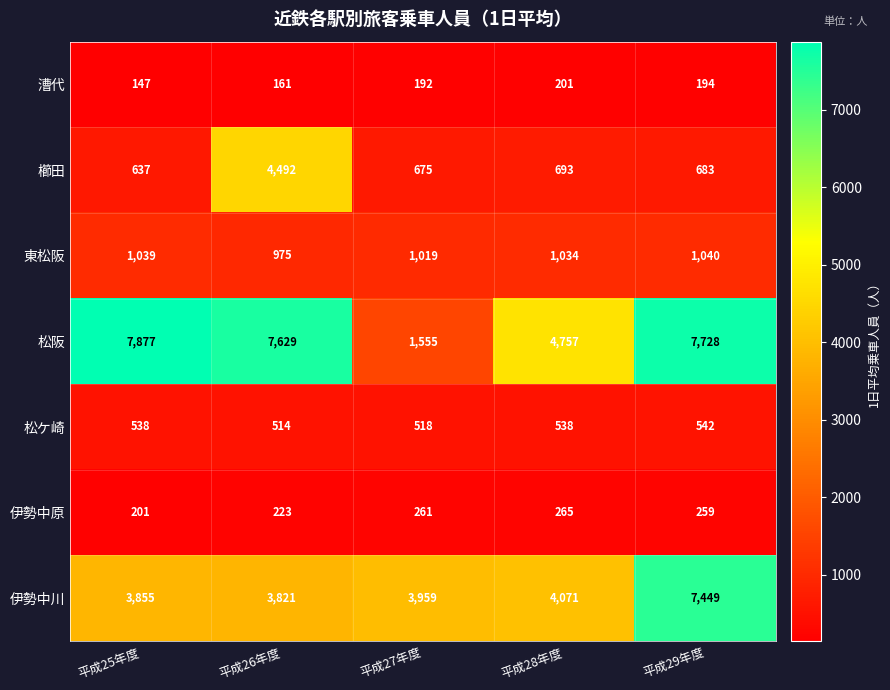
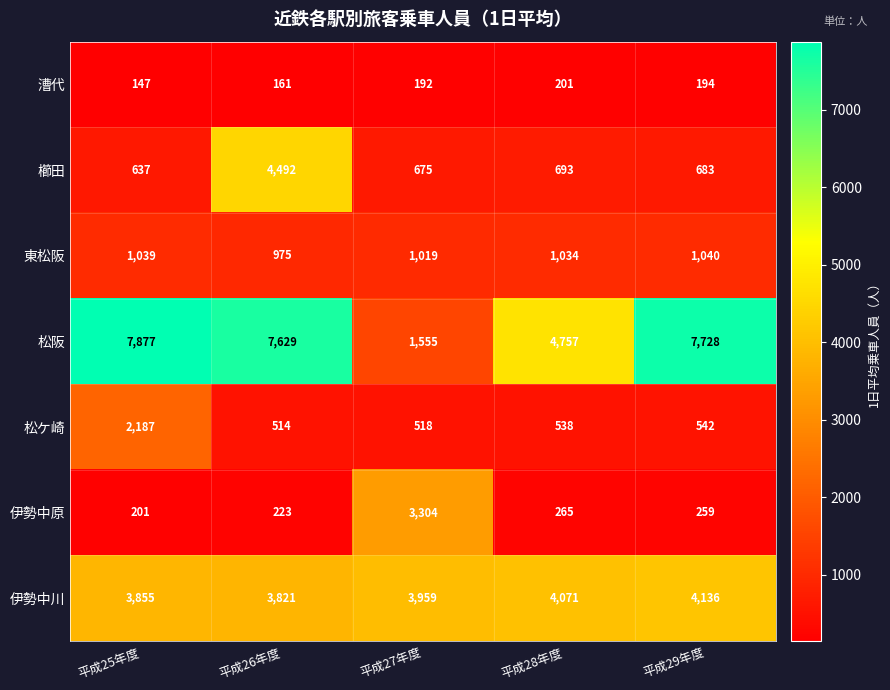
松ケ崎, 平成25年度: 538 -> 2,187
伊勢中原, 平成27年度: 261 -> 3,304
伊勢中川, 平成29年度: 7,449 -> 4,136
